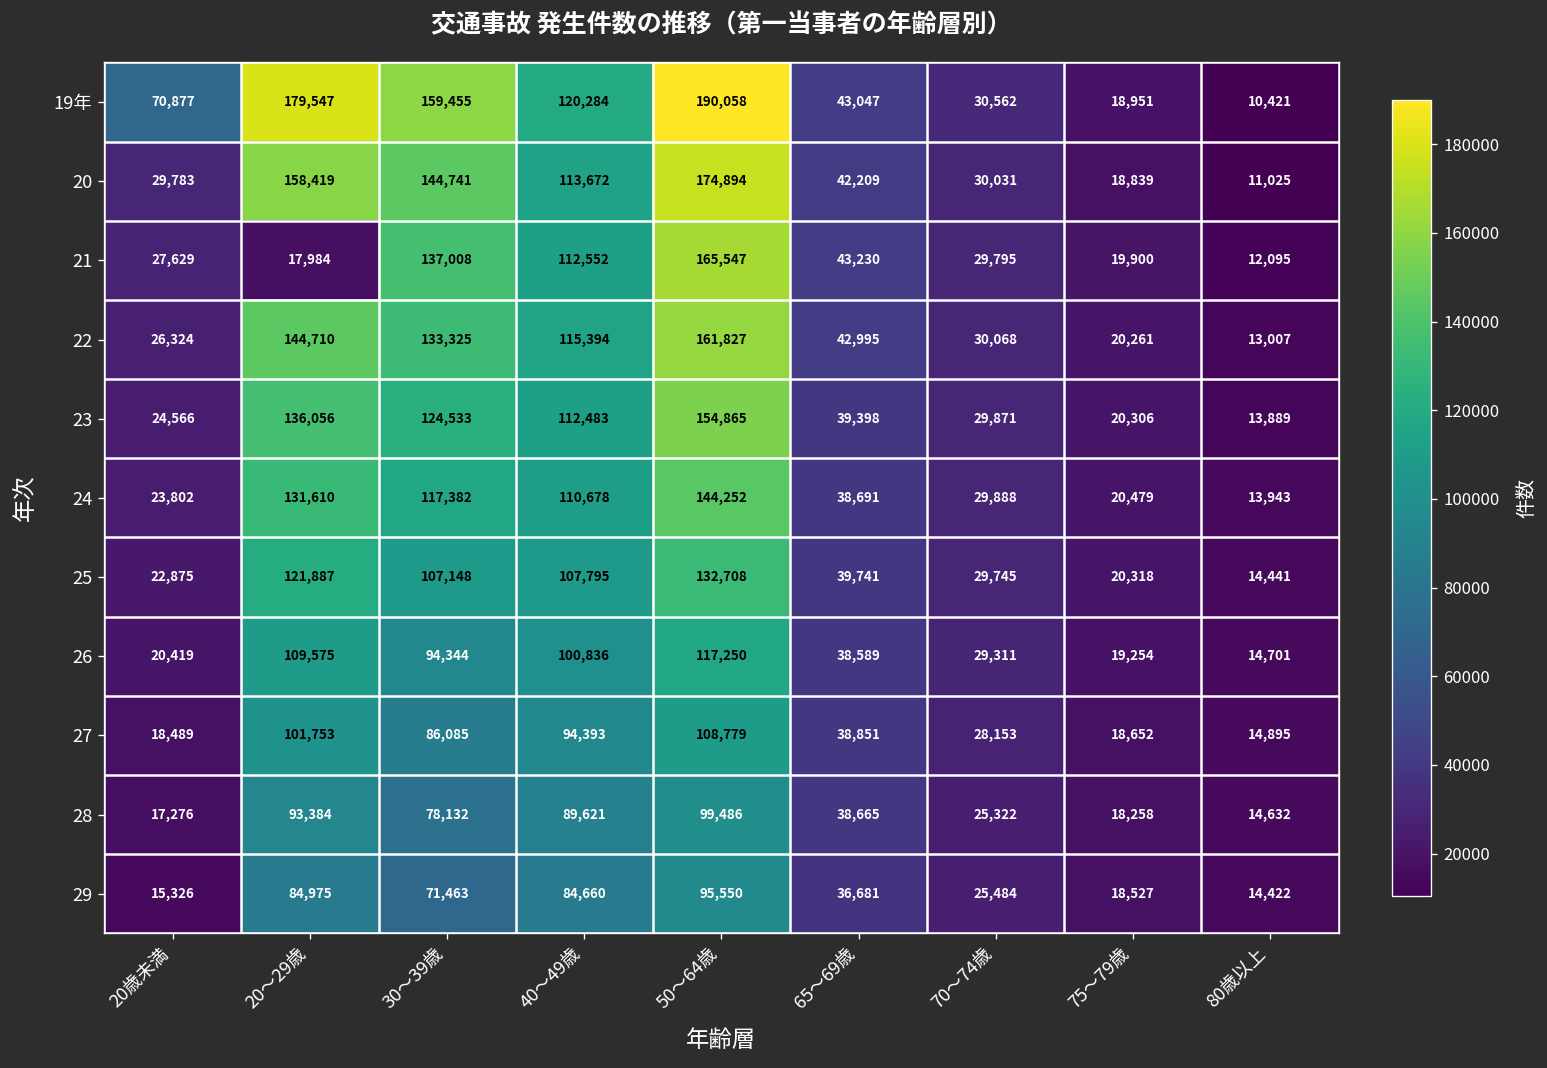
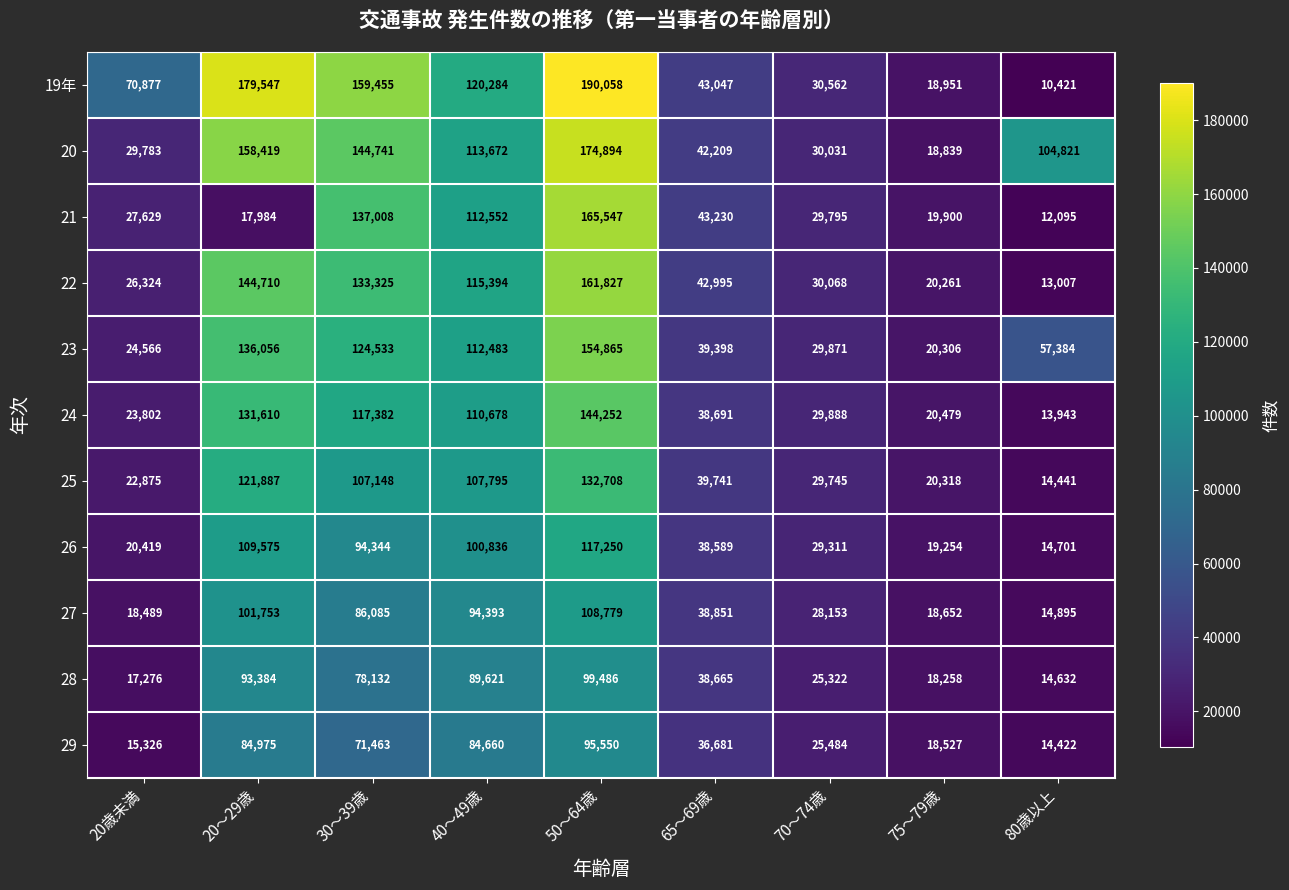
20, 80歳以上: 11,025 -> 104,821
23, 80歳以上: 13,889 -> 57,384
